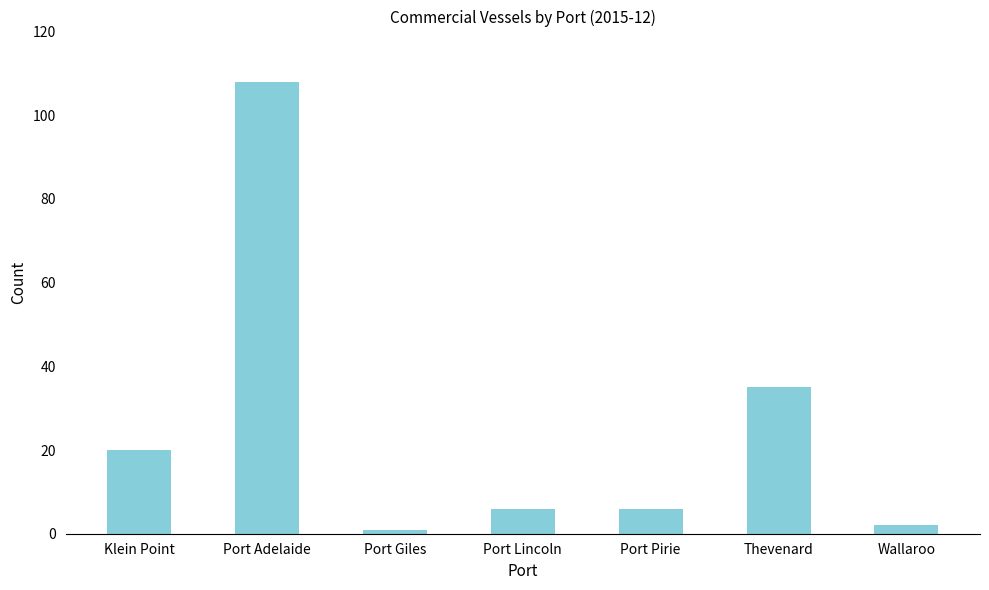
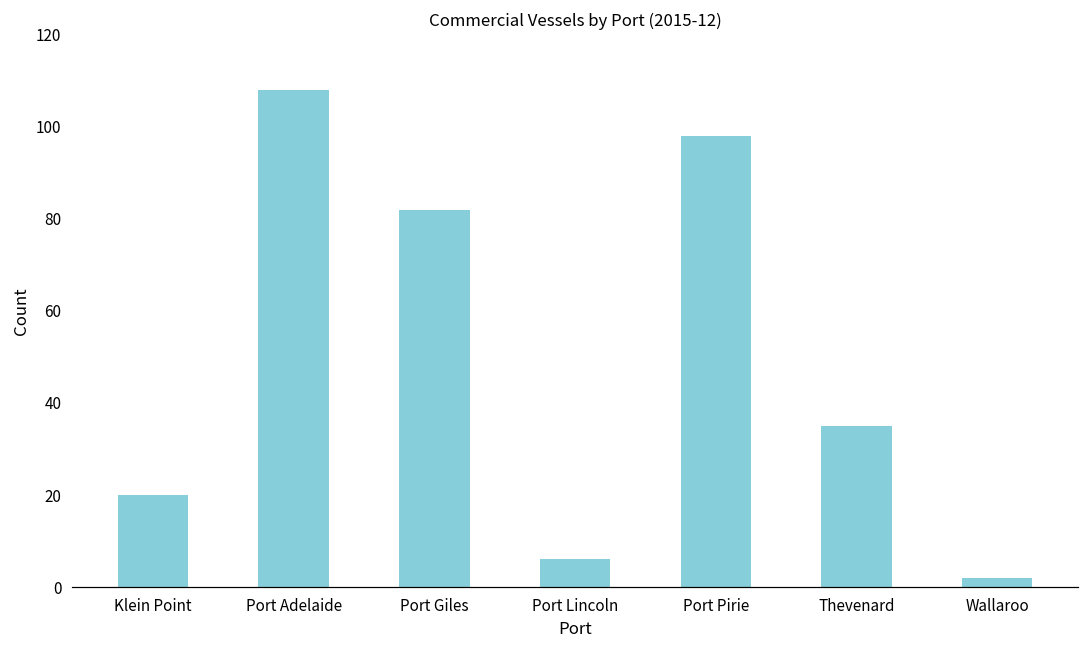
Port Giles: 1 -> 82
Port Pirie: 6 -> 98
